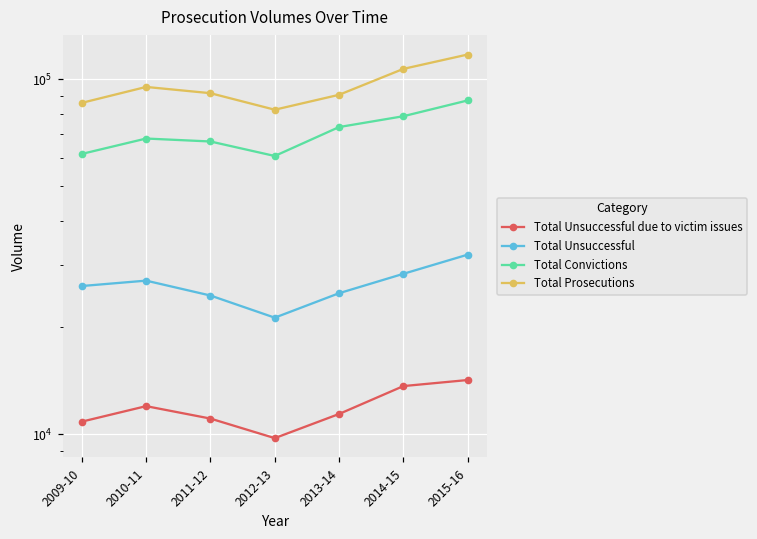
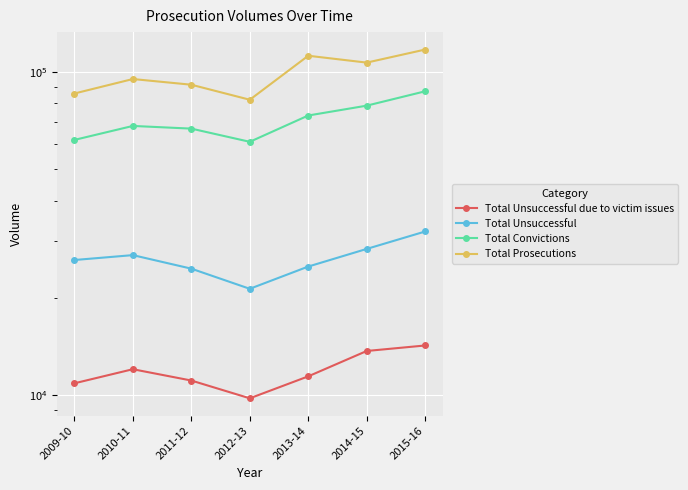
Total Prosecutions, 2013-14: 91000 -> 112000
